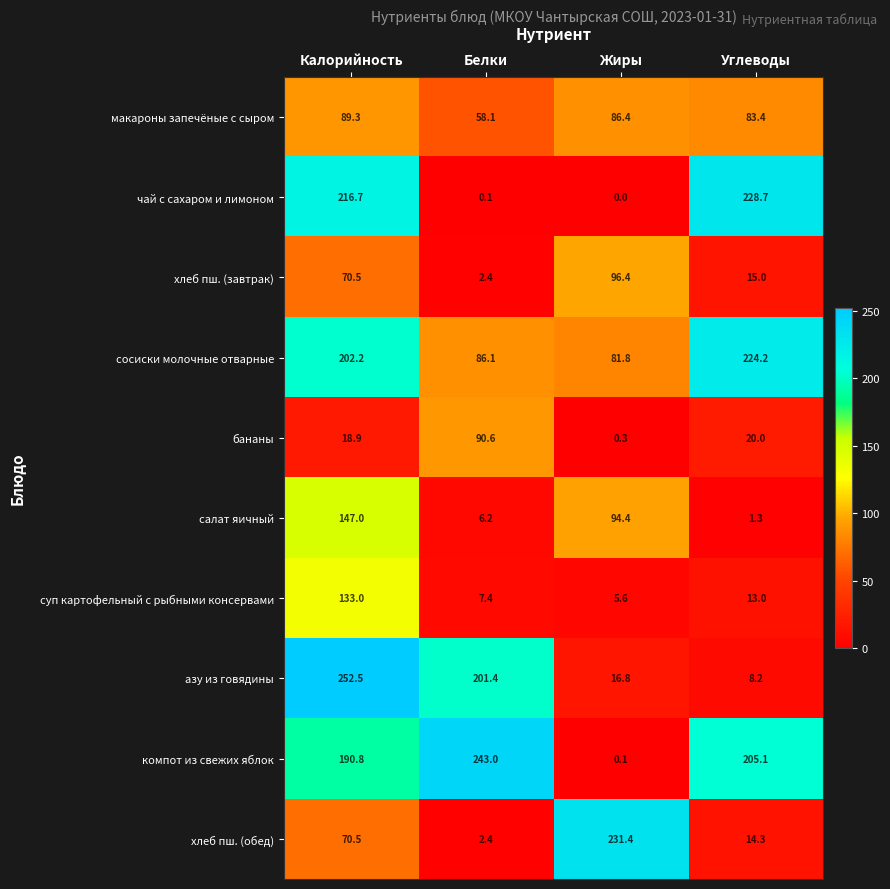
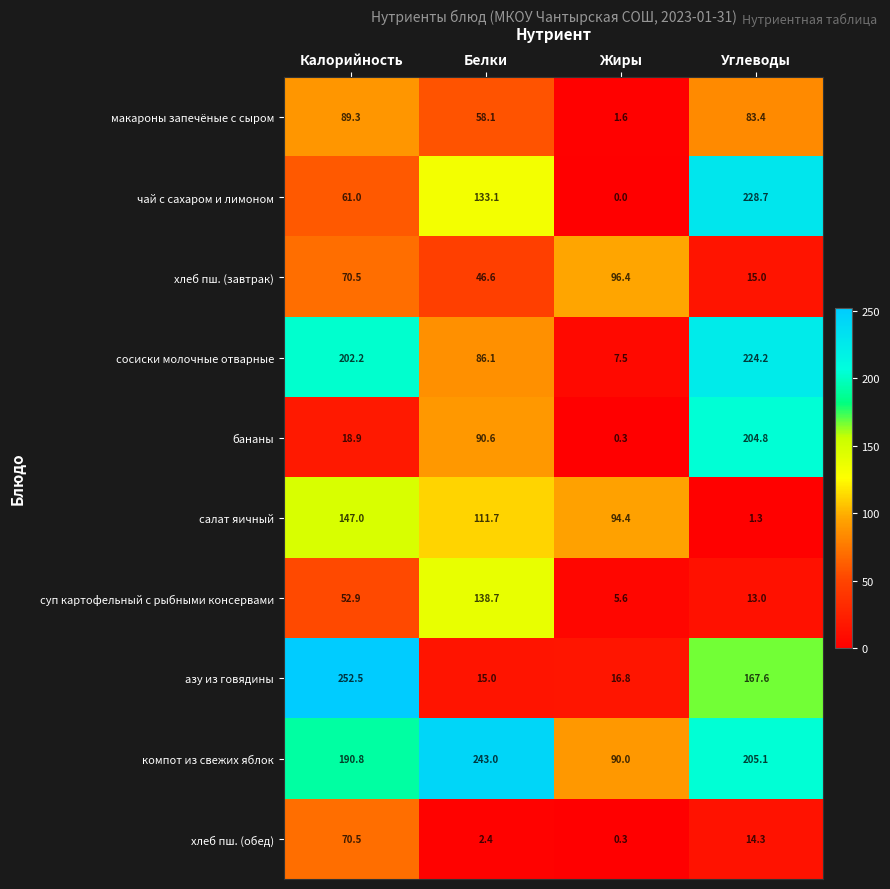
макароны запечёные с сыром, Жиры: 86.4 -> 1.6
чай с сахаром и лимоном, Калорийность: 216.7 -> 61.0
чай с сахаром и лимоном, Белки: 0.1 -> 133.1
хлеб пш. (завтрак), Белки: 2.4 -> 46.6
сосиски молочные отварные, Жиры: 81.8 -> 7.5
бананы, Углеводы: 20.0 -> 204.8
салат яичный, Белки: 6.2 -> 111.7
суп картофельный с рыбными консервами, Калорийность: 133.0 -> 52.9
суп картофельный с рыбными консервами, Белки: 7.4 -> 138.7
азу из говядины, Белки: 201.4 -> 15.0
азу из говядины, Углеводы: 8.2 -> 167.6
компот из свежих яблок, Жиры: 0.1 -> 90.0
хлеб пш. (обед), Жиры: 231.4 -> 0.3
